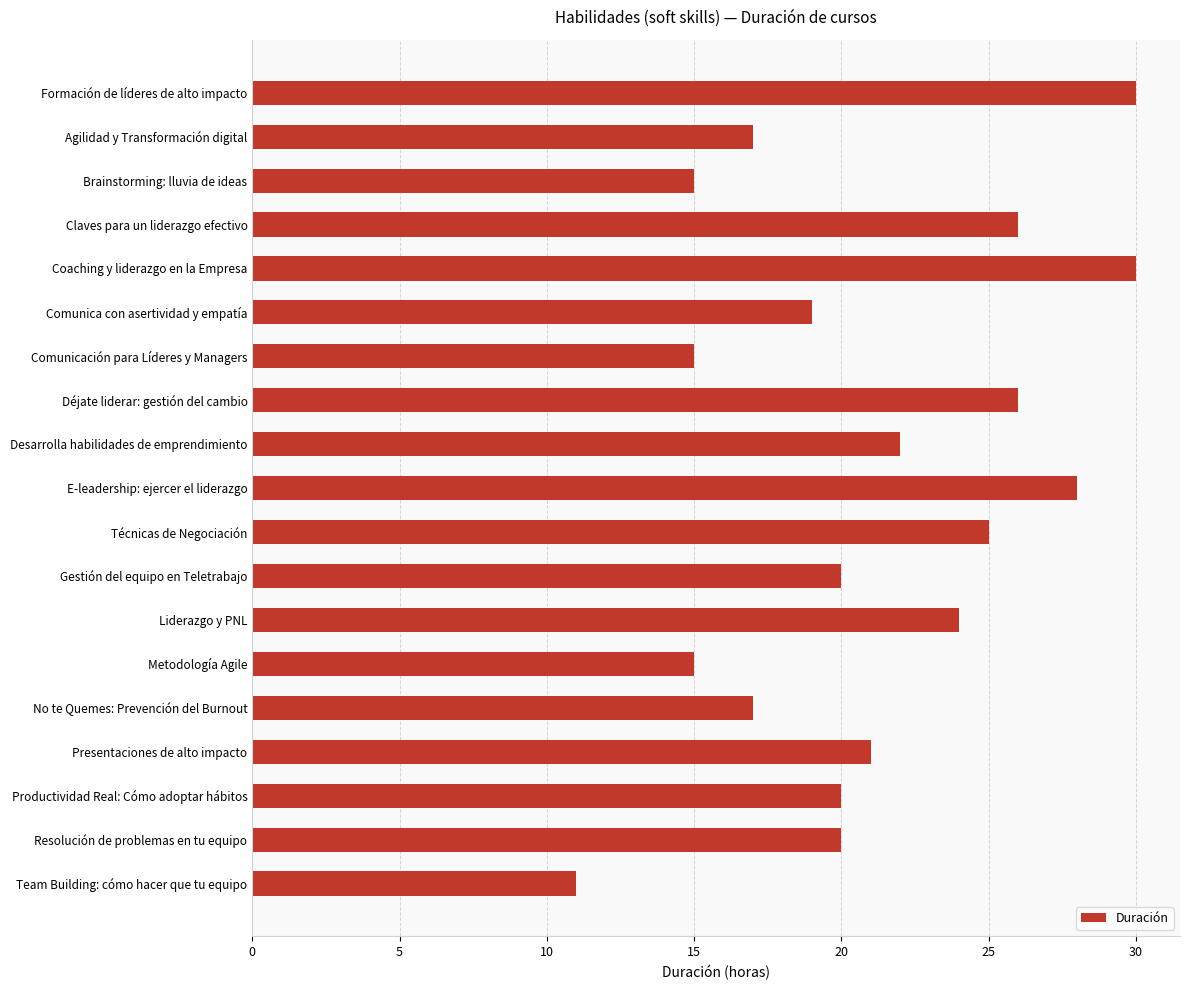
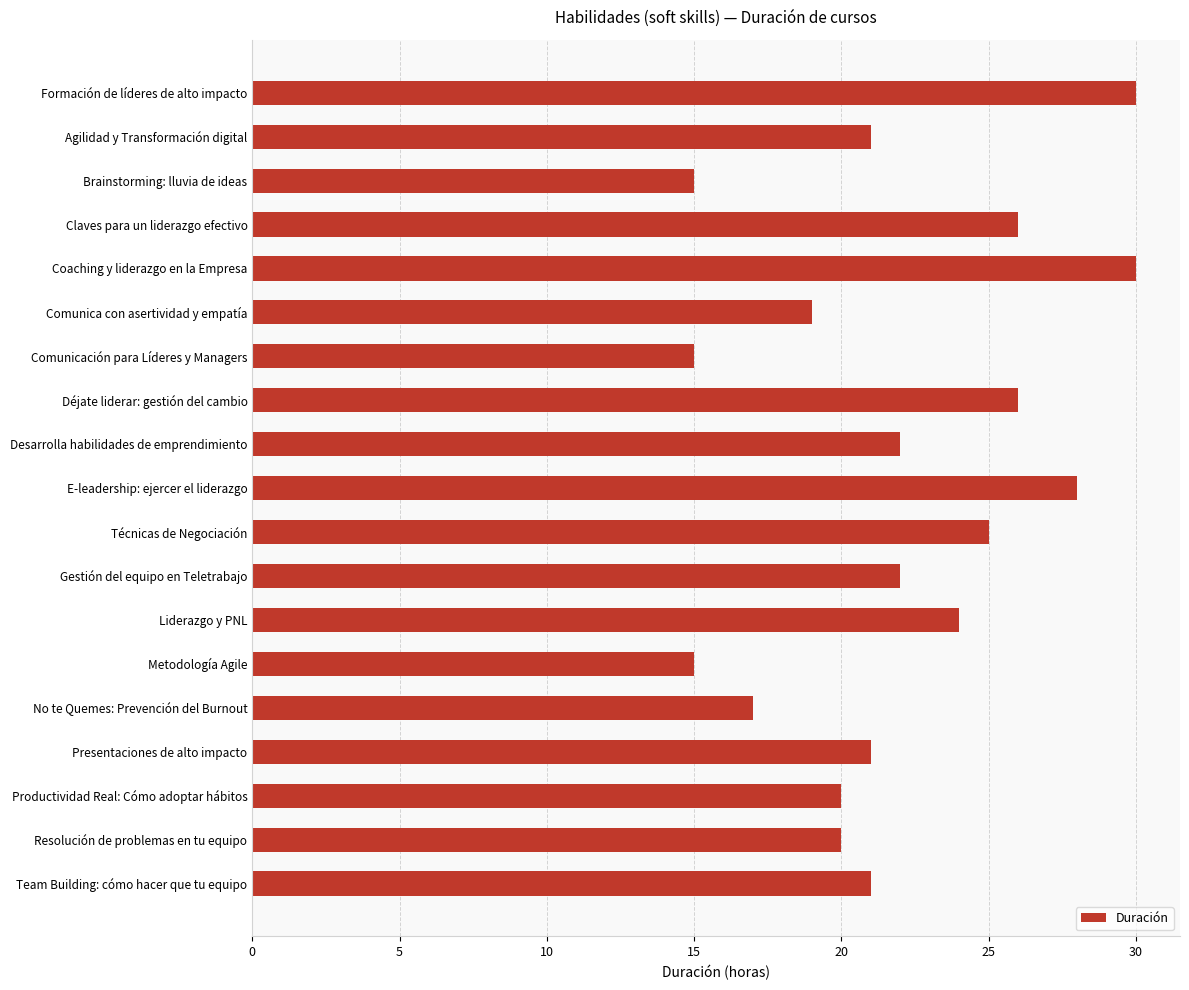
Agilidad y Transformación digital: 17 -> 21
Gestión del equipo en Teletrabajo: 20 -> 22
Team Building: cómo hacer que tu equipo: 11 -> 21
